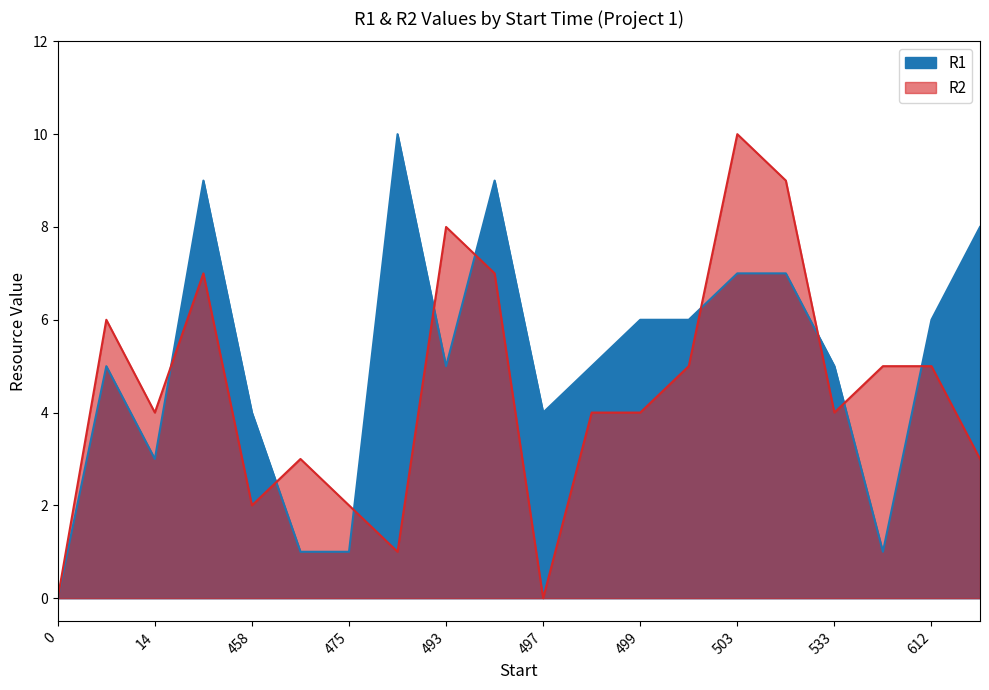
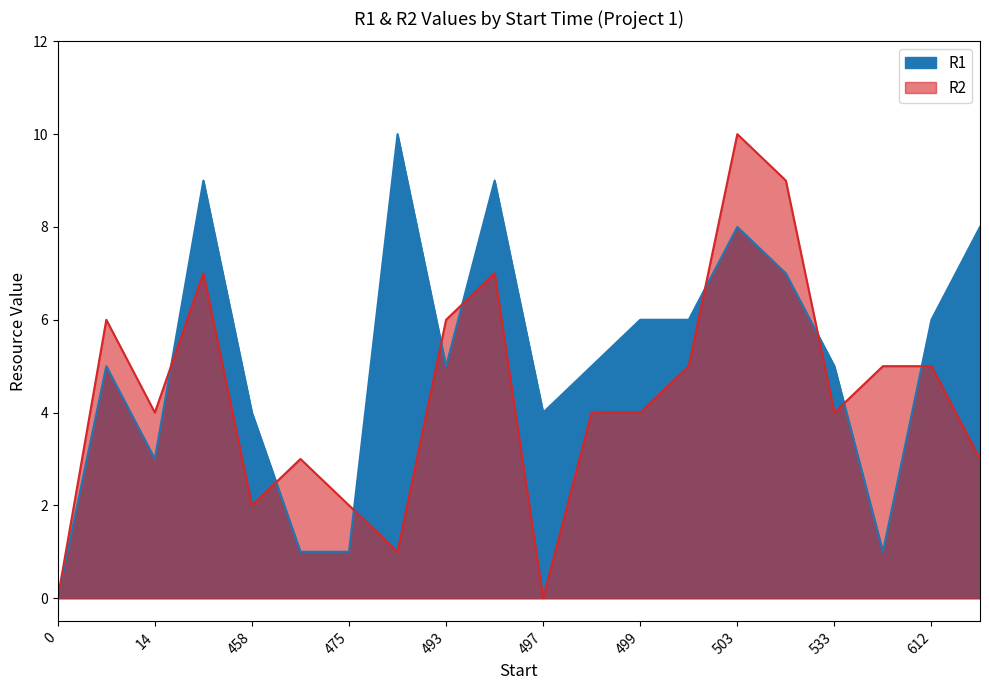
R2, 493: 8 -> 6
R1, 503: 7 -> 8
